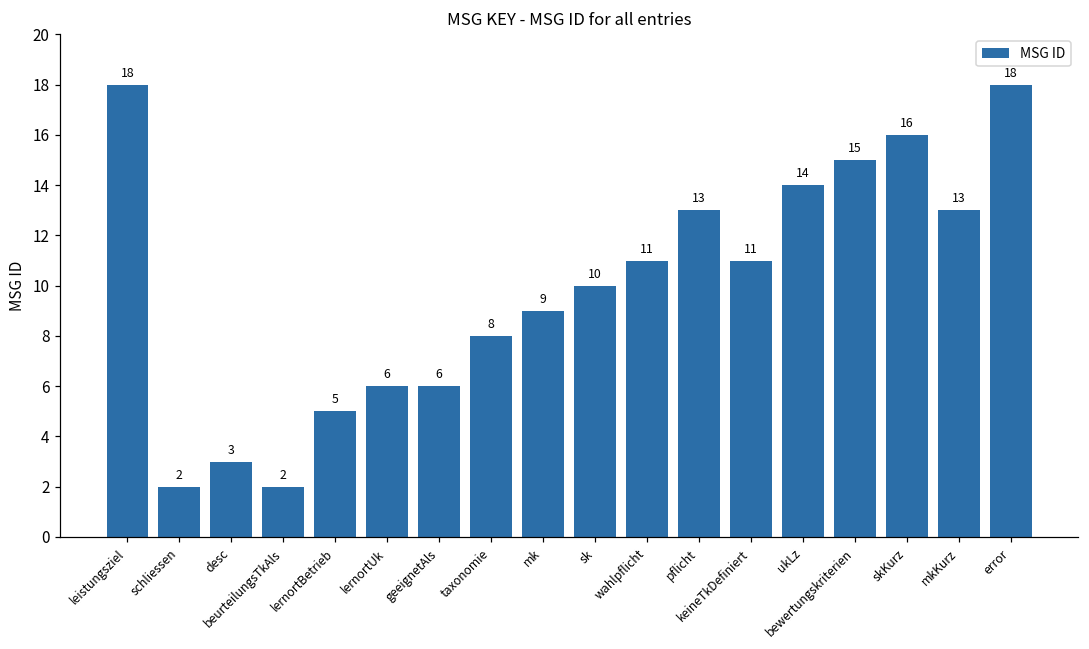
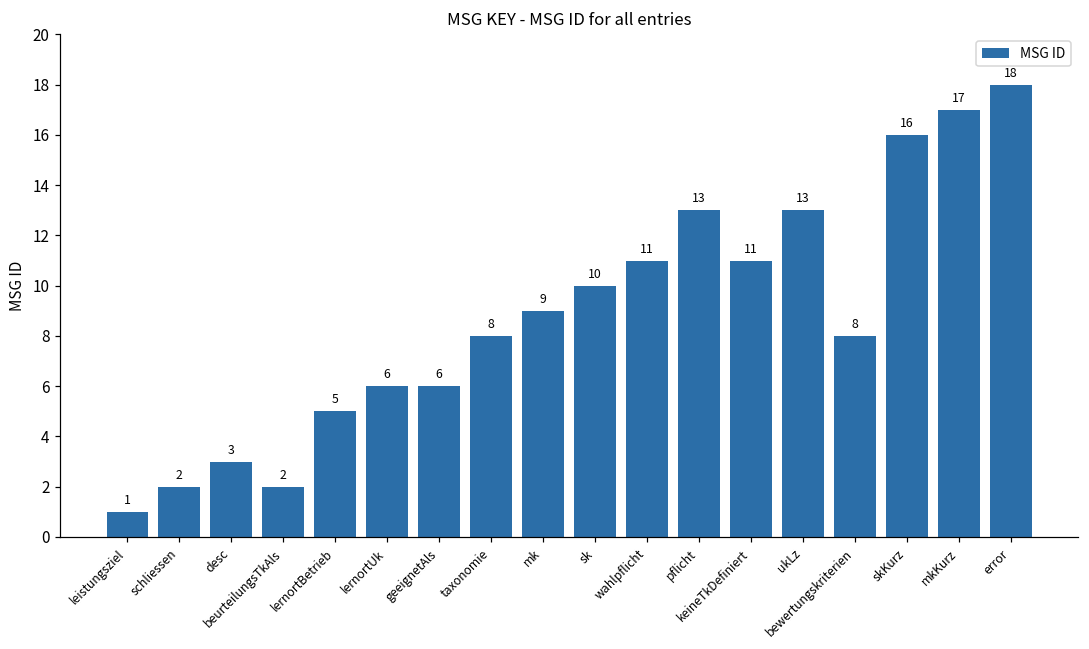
leistungsziel: 18 -> 1
ukLz: 14 -> 13
bewertungskriterien: 15 -> 8
mkKurz: 13 -> 17
